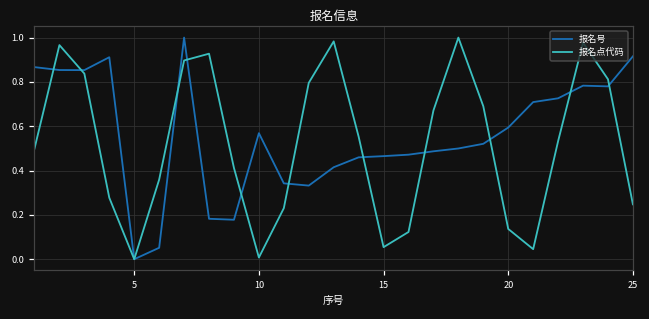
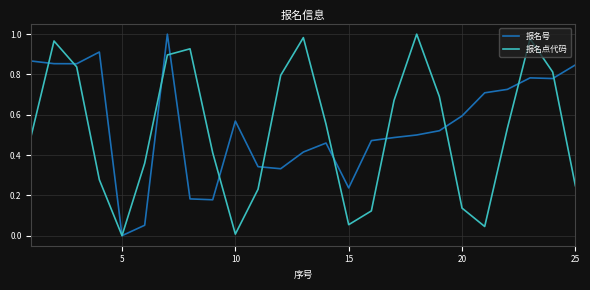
报名号, 15: 0.47 -> 0.24
报名号, 25: 0.92 -> 0.85
